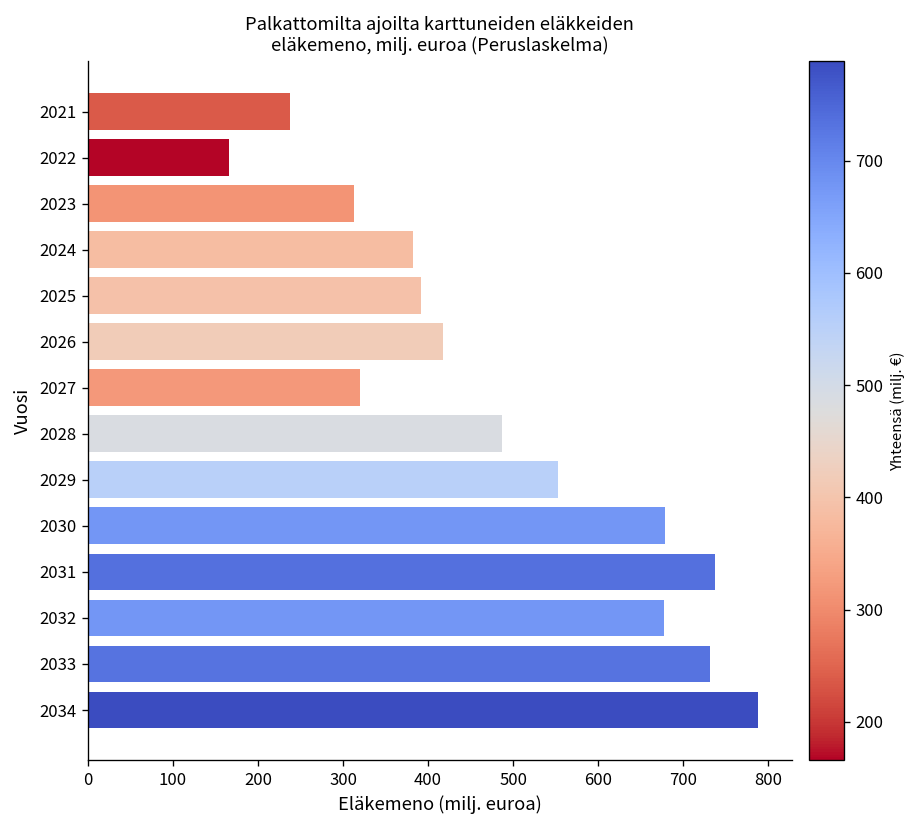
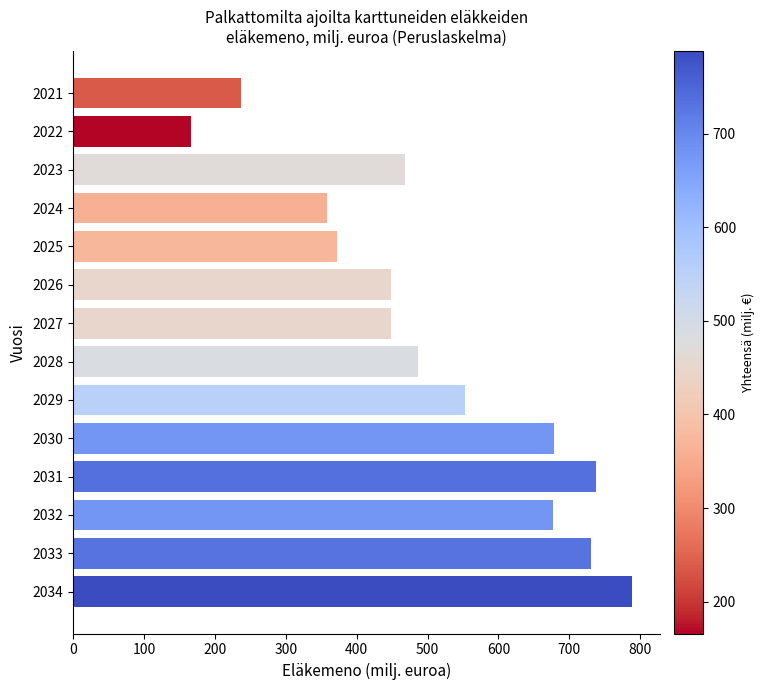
2023: 310 -> 470
2024: 380 -> 360
2025: 390 -> 370
2026: 420 -> 450
2027: 320 -> 450
